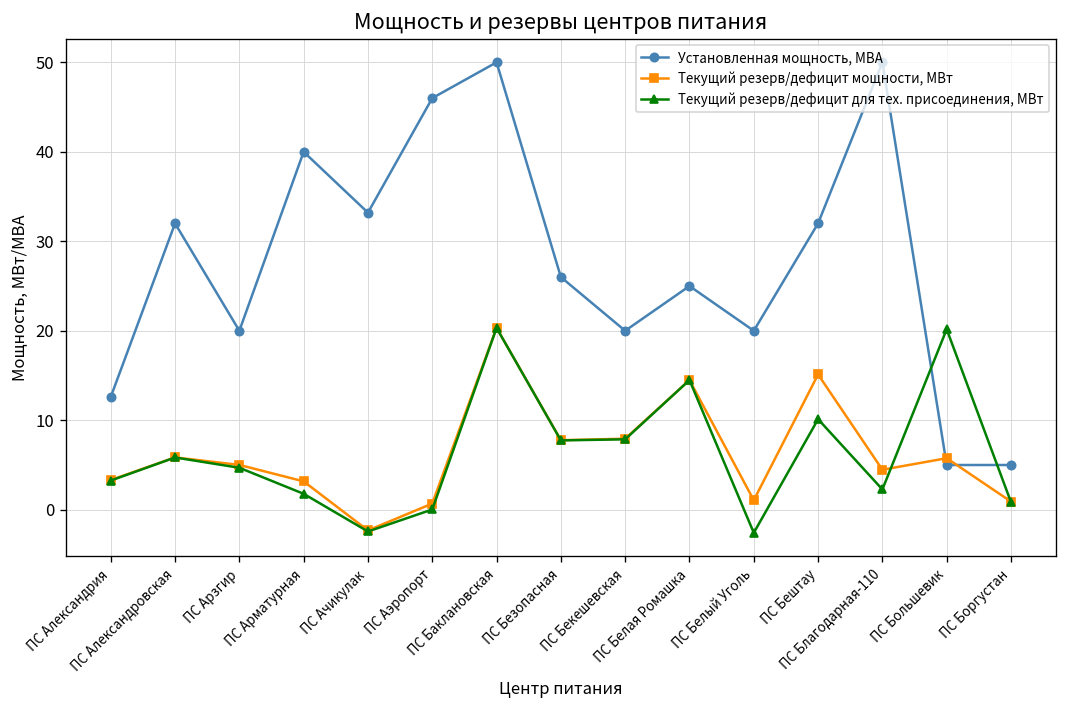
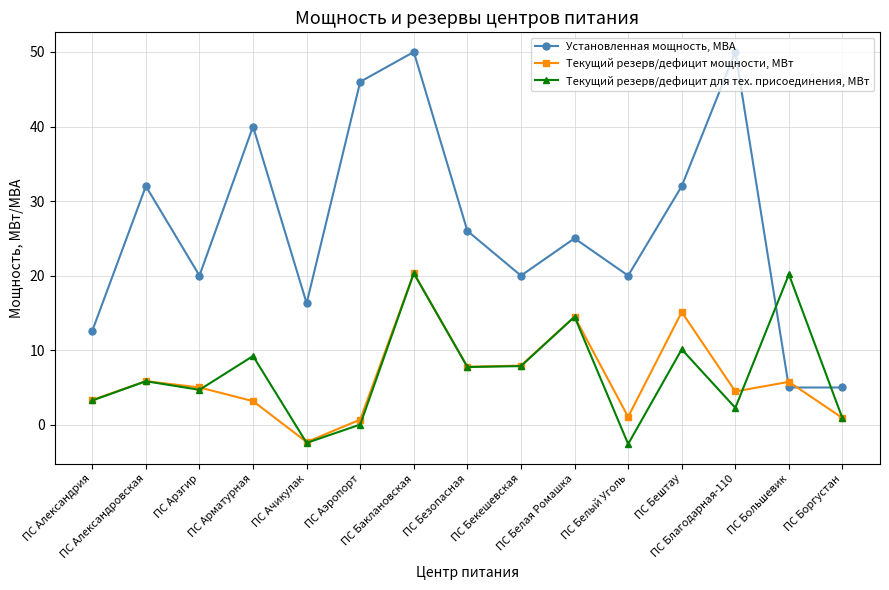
Текущий резерв/дефицит для тех. присоединения, МВт, ПС Арматурная: 2 -> 9
Установленная мощность, МВА, ПС Ачикулак: 33 -> 16
